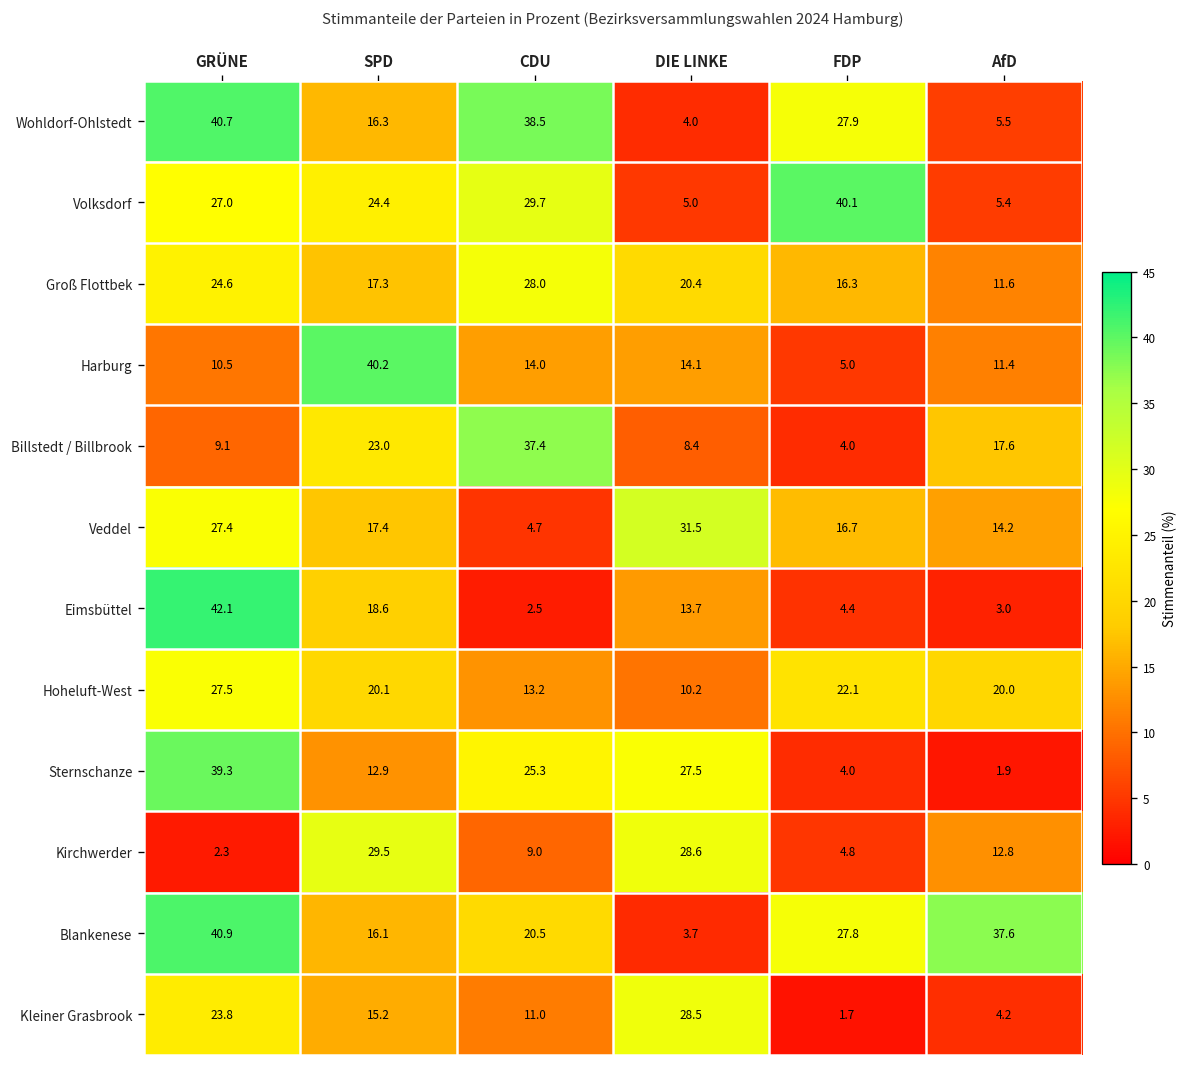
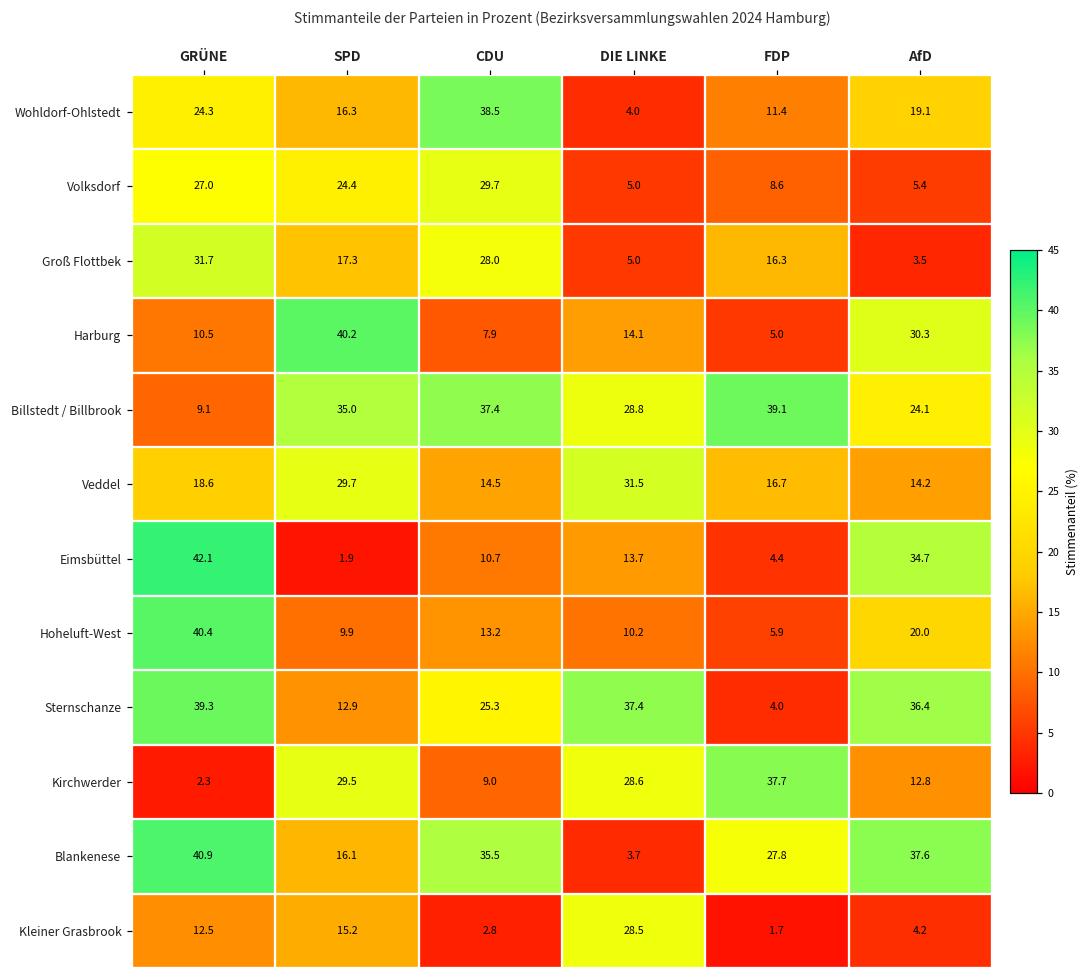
Wohldorf-Ohlstedt, GRÜNE: 40.7 -> 24.3
Wohldorf-Ohlstedt, FDP: 27.9 -> 11.4
Wohldorf-Ohlstedt, AfD: 5.5 -> 19.1
Volksdorf, FDP: 40.1 -> 8.6
Groß Flottbek, GRÜNE: 24.6 -> 31.7
Groß Flottbek, DIE LINKE: 20.4 -> 5.0
Groß Flottbek, AfD: 11.6 -> 3.5
Harburg, CDU: 14.0 -> 7.9
Harburg, AfD: 11.4 -> 30.3
Billstedt / Billbrook, SPD: 23.0 -> 35.0
Billstedt / Billbrook, DIE LINKE: 8.4 -> 28.8
Billstedt / Billbrook, FDP: 4.0 -> 39.1
Billstedt / Billbrook, AfD: 17.6 -> 24.1
Veddel, GRÜNE: 27.4 -> 18.6
Veddel, SPD: 17.4 -> 29.7
Veddel, CDU: 4.7 -> 14.5
Eimsbüttel, SPD: 18.6 -> 1.9
Eimsbüttel, CDU: 2.5 -> 10.7
Eimsbüttel, AfD: 3.0 -> 34.7
Hoheluft-West, GRÜNE: 27.5 -> 40.4
Hoheluft-West, SPD: 20.1 -> 9.9
Hoheluft-West, FDP: 22.1 -> 5.9
Sternschanze, DIE LINKE: 27.5 -> 37.4
Sternschanze, AfD: 1.9 -> 36.4
Kirchwerder, FDP: 4.8 -> 37.7
Blankenese, CDU: 20.5 -> 35.5
Kleiner Grasbrook, GRÜNE: 23.8 -> 12.5
Kleiner Grasbrook, CDU: 11.0 -> 2.8
